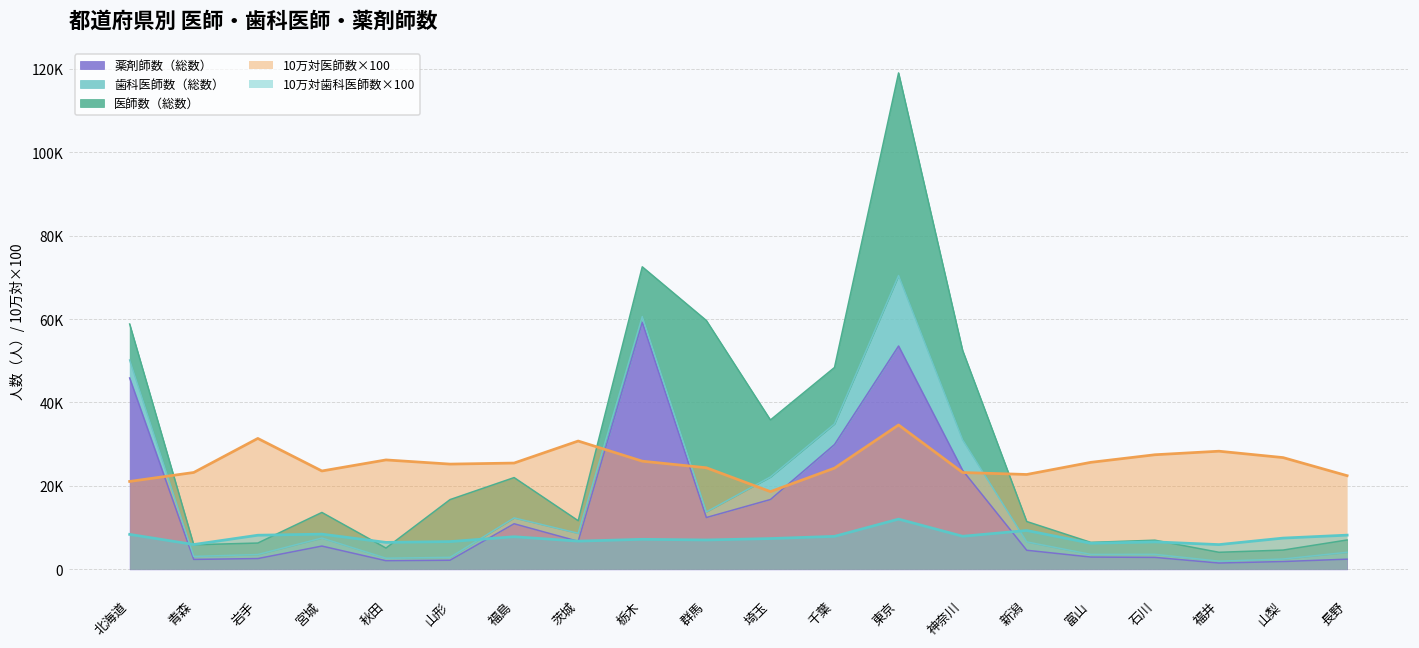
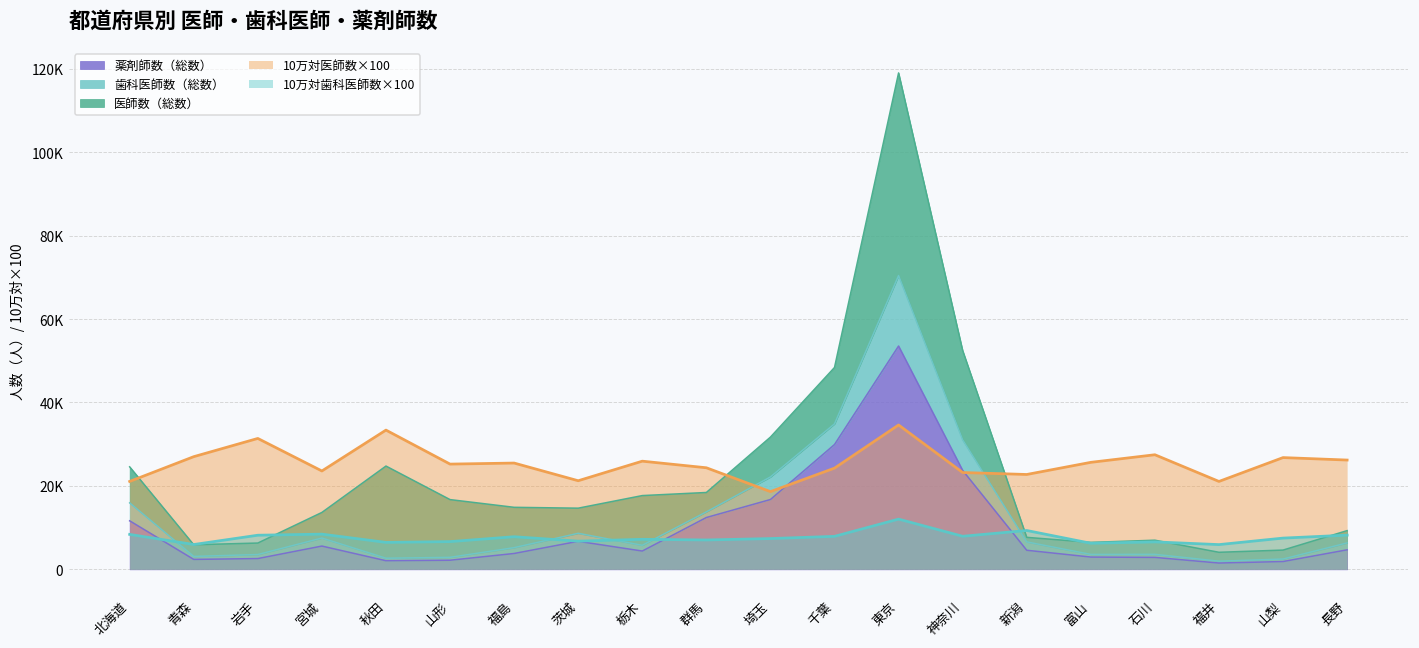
薬剤師数（総数）, 北海道: 46000 -> 12000
10万対医師数×100, 青森: 23000 -> 27000
医師数（総数）, 秋田: 2000 -> 22000
10万対医師数×100, 秋田: 26000 -> 33000
薬剤師数（総数）, 福島: 11000 -> 4000
医師数（総数）, 茨城: 3000 -> 6000
10万対医師数×100, 茨城: 31000 -> 21000
薬剤師数（総数）, 栃木: 59000 -> 4000
医師数（総数）, 群馬: 46000 -> 5000
医師数（総数）, 埼玉: 14000 -> 10000
医師数（総数）, 新潟: 5000 -> 1000
10万対医師数×100, 福井: 28000 -> 21000
薬剤師数（総数）, 長野: 2000 -> 5000
10万対医師数×100, 長野: 22000 -> 26000
